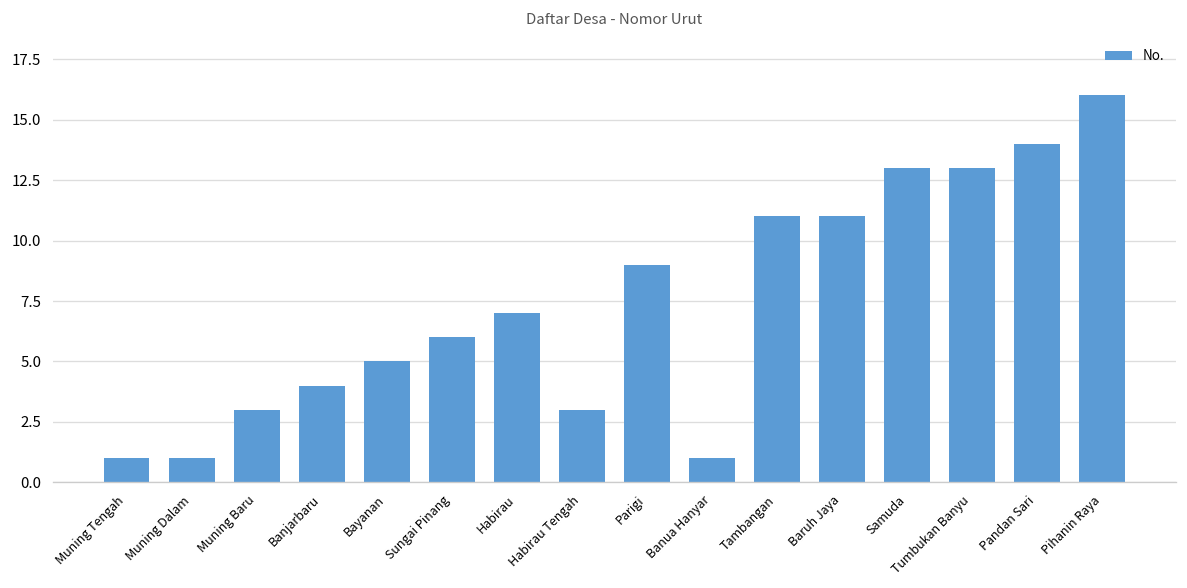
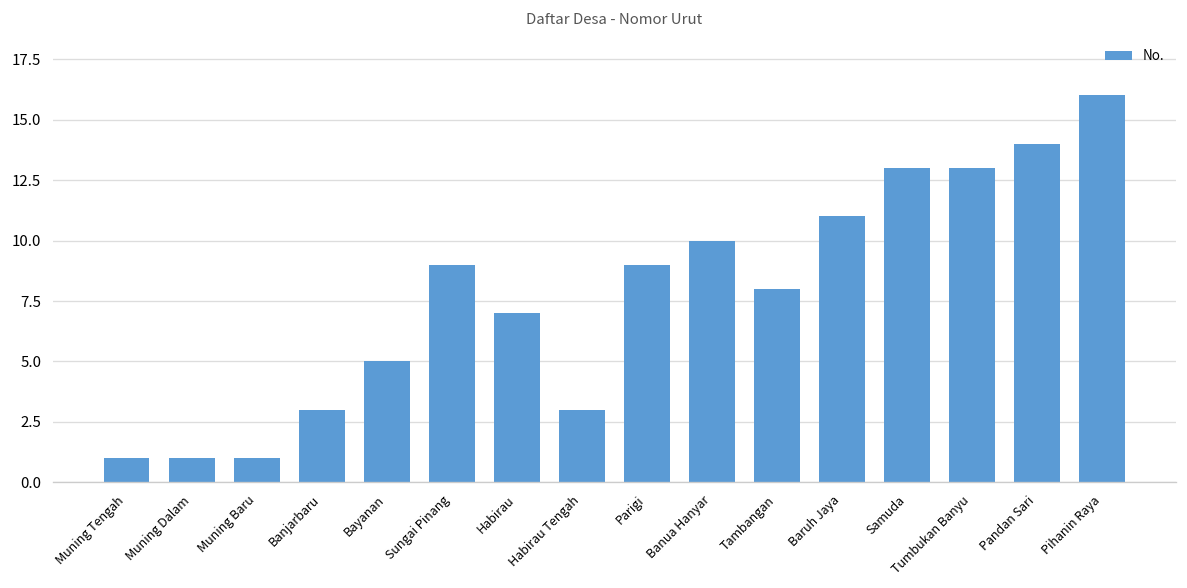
Muning Baru: 3 -> 1
Banjarbaru: 4 -> 3
Sungai Pinang: 6 -> 9
Banua Hanyar: 1 -> 10
Tambangan: 11 -> 8
